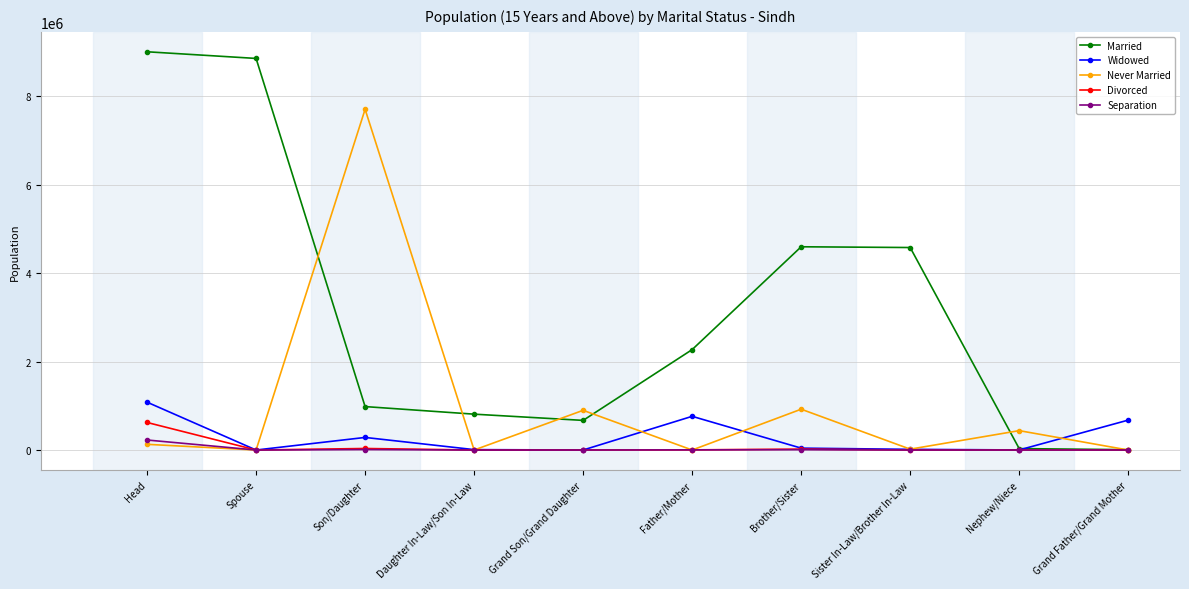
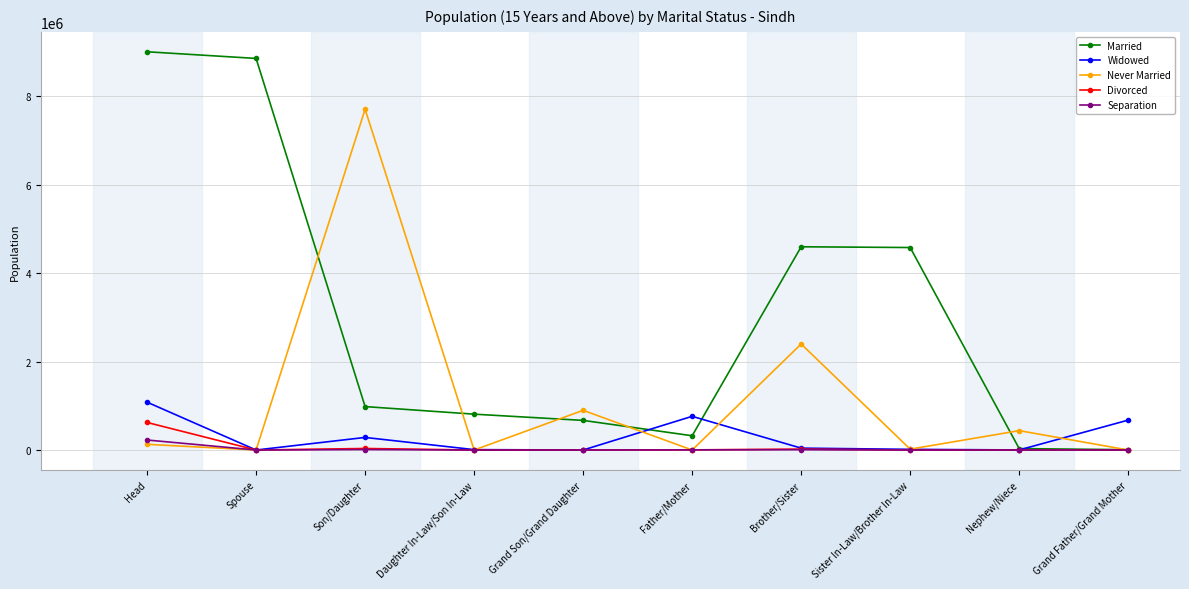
Married, Father/Mother: 2300000 -> 300000
Never Married, Brother/Sister: 900000 -> 2400000
